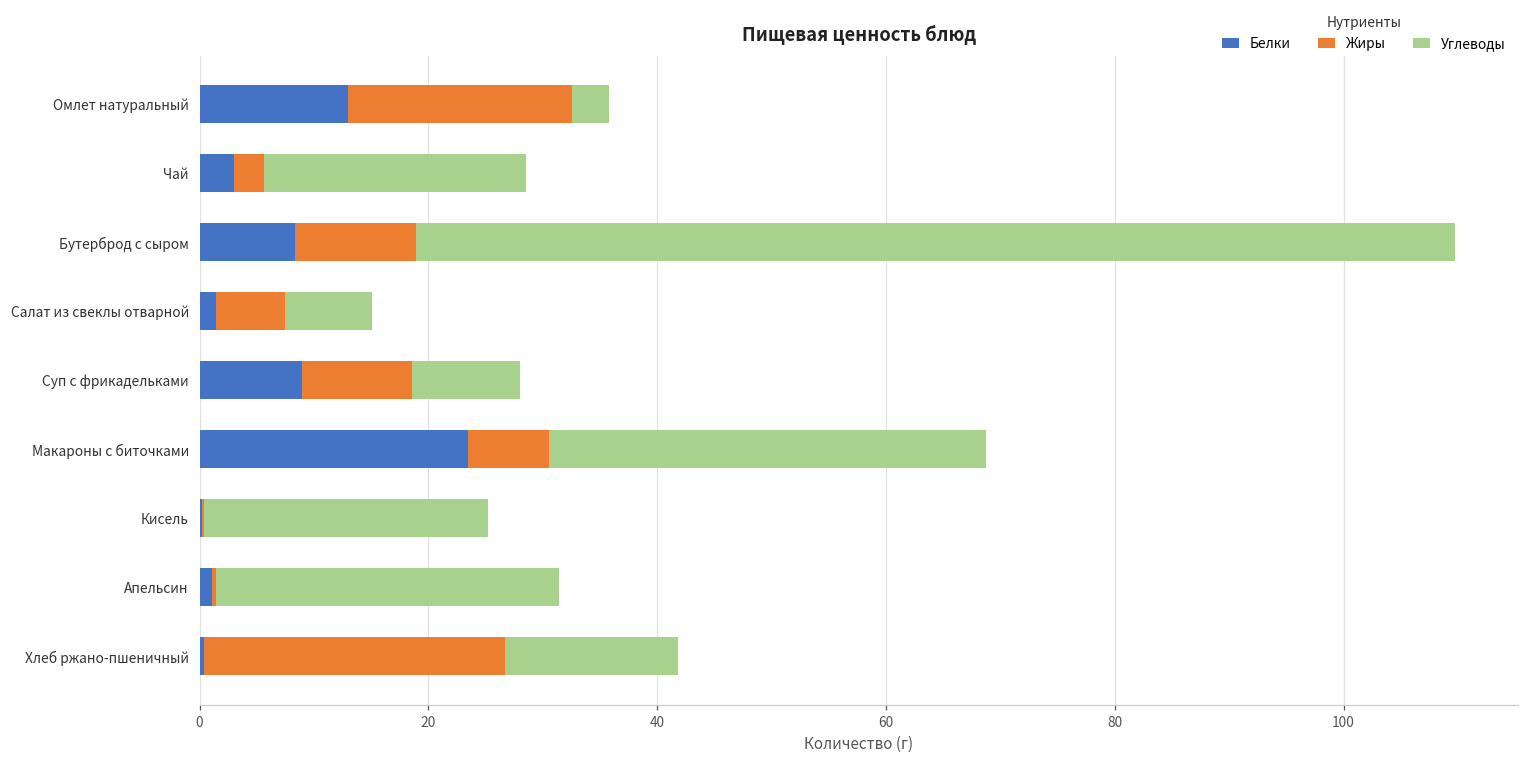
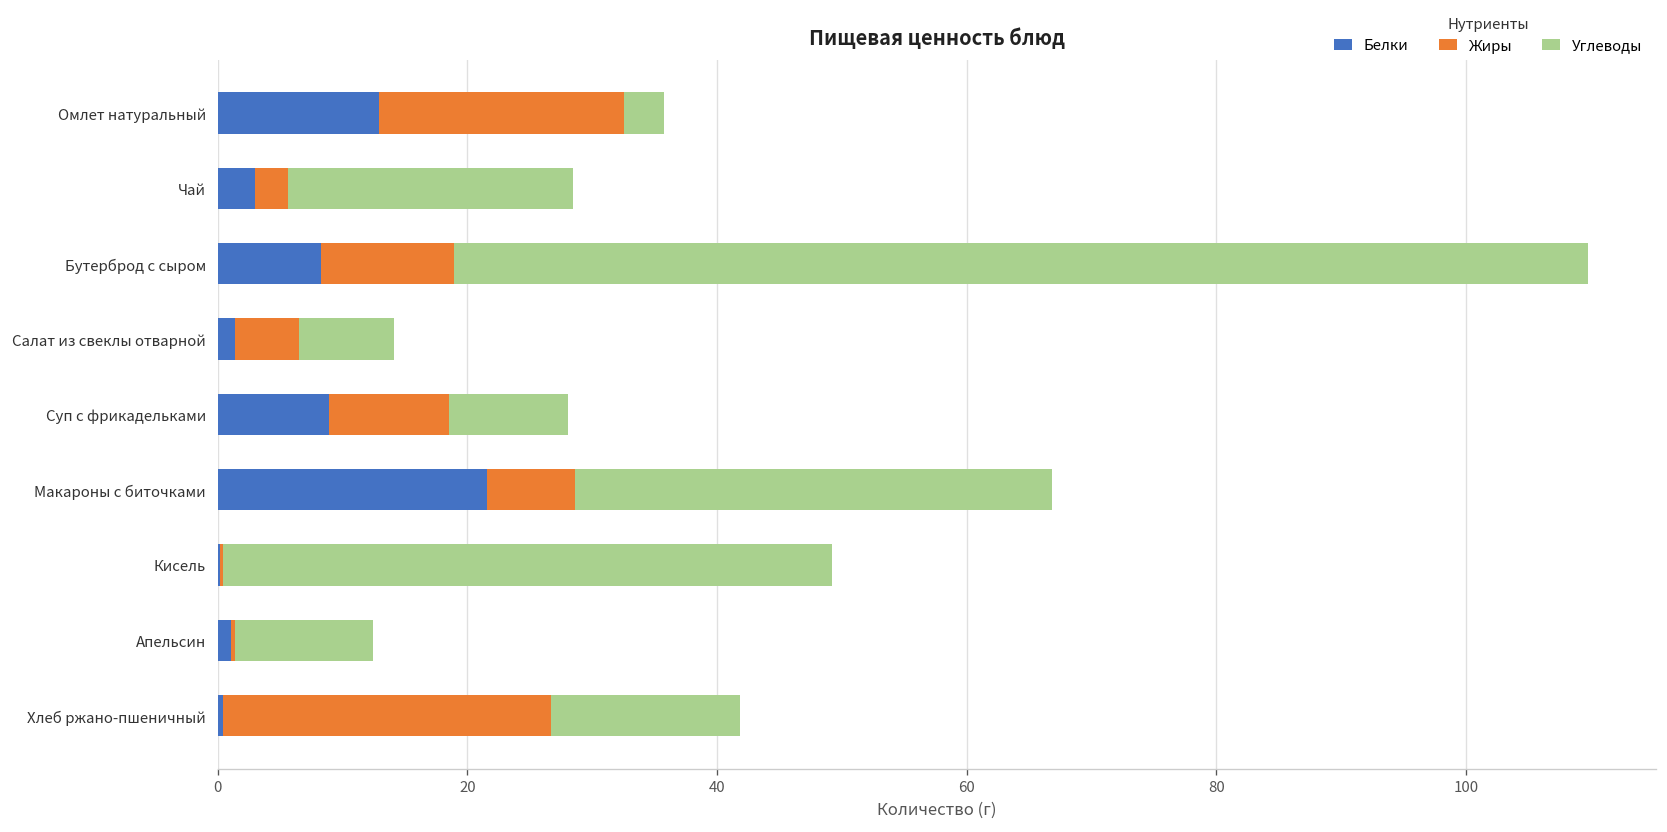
Жиры, Салат из свеклы отварной: 6.1 -> 5.1
Белки, Макароны с биточками: 23.5 -> 21.6
Углеводы, Кисель: 24.8 -> 48.8
Углеводы, Апельсин: 30 -> 11
